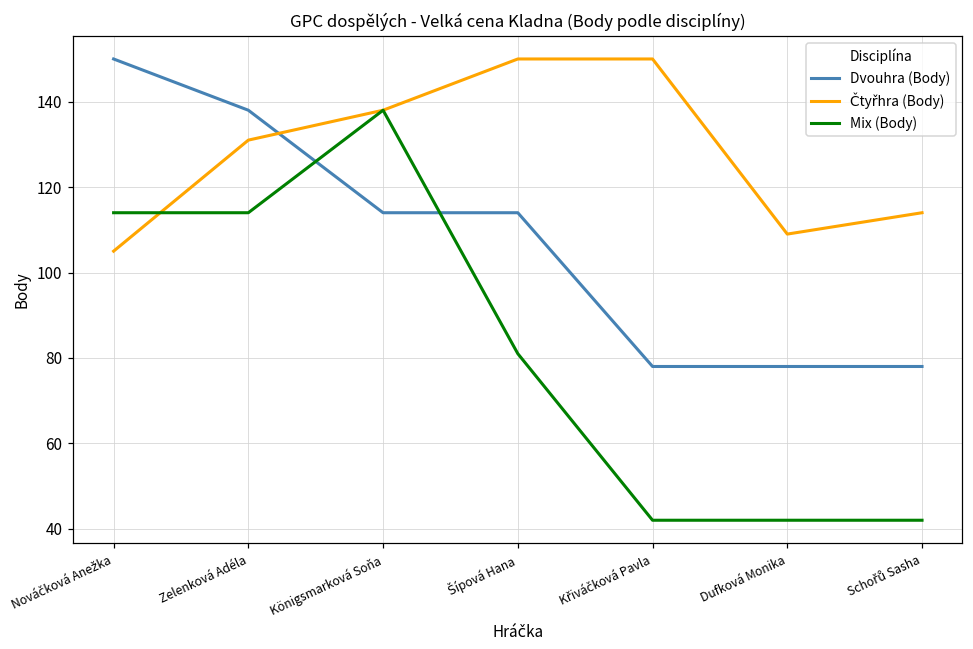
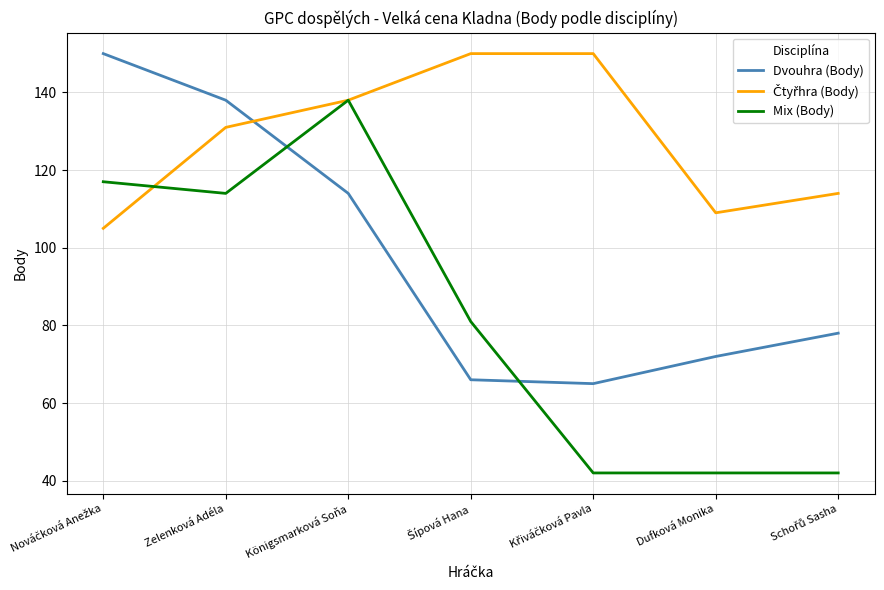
Mix (Body), Nováčková Anežka: 114 -> 117
Dvouhra (Body), Šípová Hana: 114 -> 66
Dvouhra (Body), Křiváčková Pavla: 78 -> 65
Dvouhra (Body), Dufková Monika: 78 -> 72
